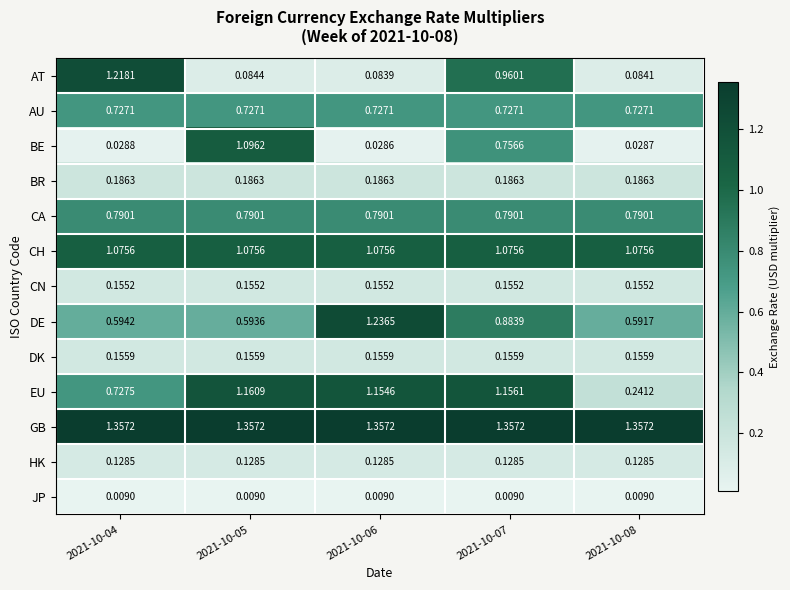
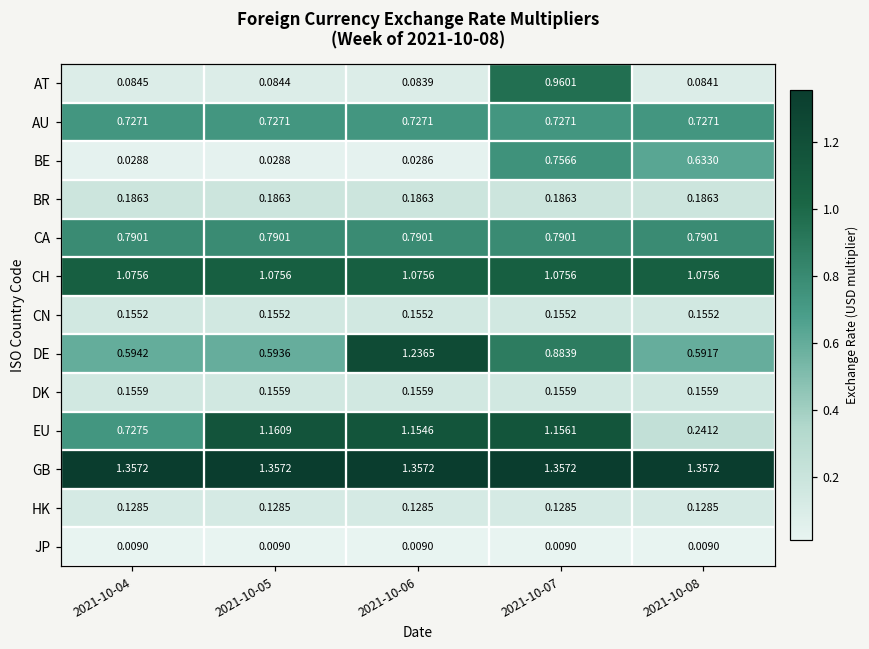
AT, 2021-10-04: 1.2181 -> 0.0845
BE, 2021-10-05: 1.0962 -> 0.0288
BE, 2021-10-08: 0.0287 -> 0.6330
